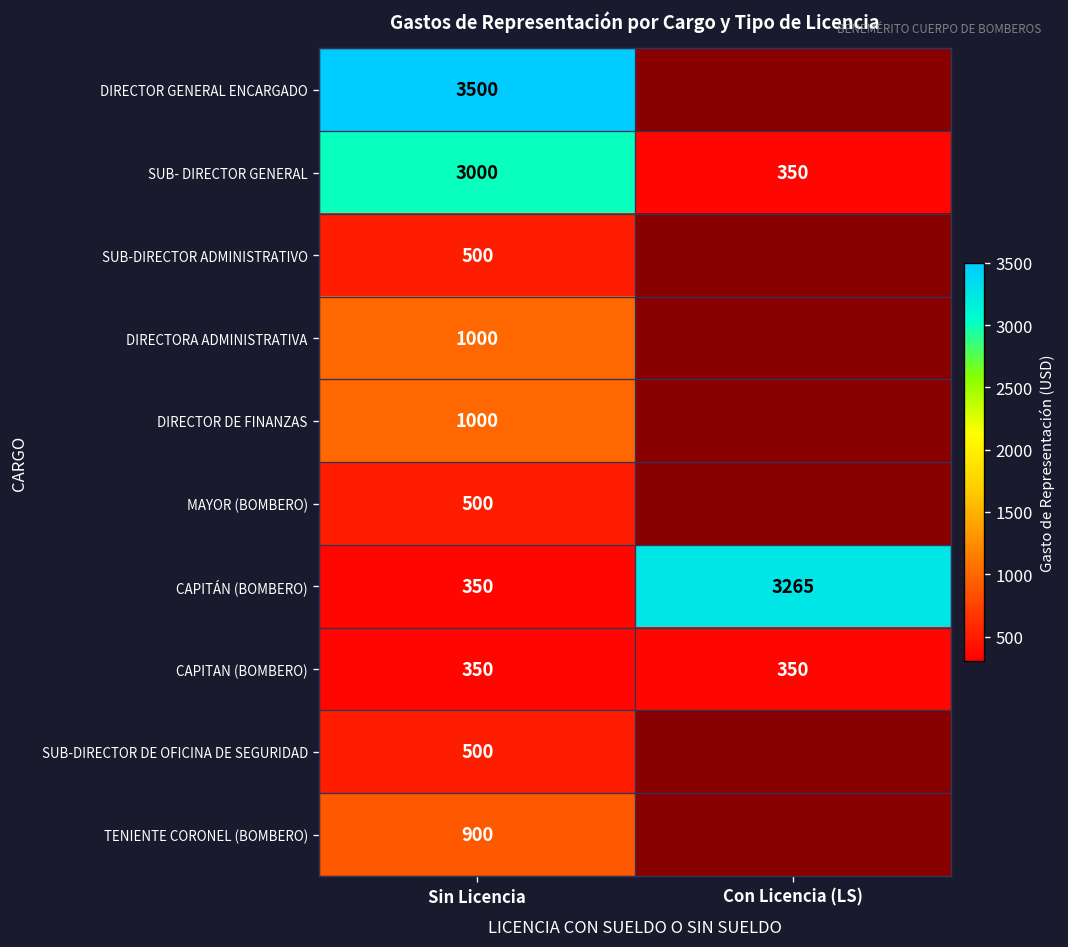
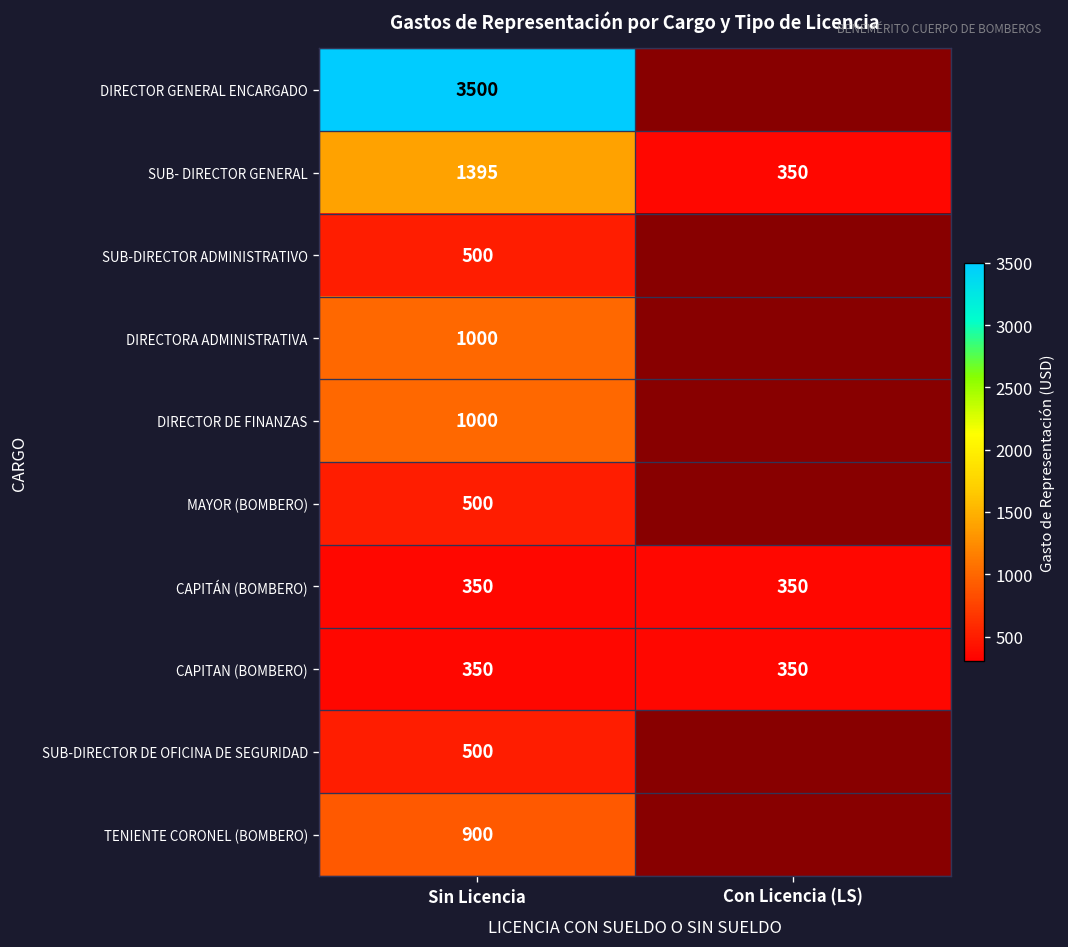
SUB- DIRECTOR GENERAL, Sin Licencia: 3000 -> 1395
CAPITÁN (BOMBERO), Con Licencia (LS): 3265 -> 350
